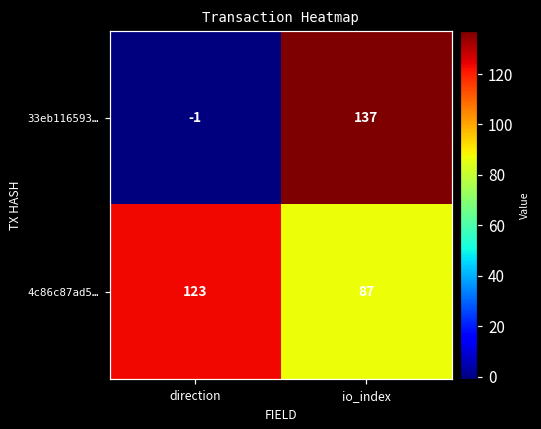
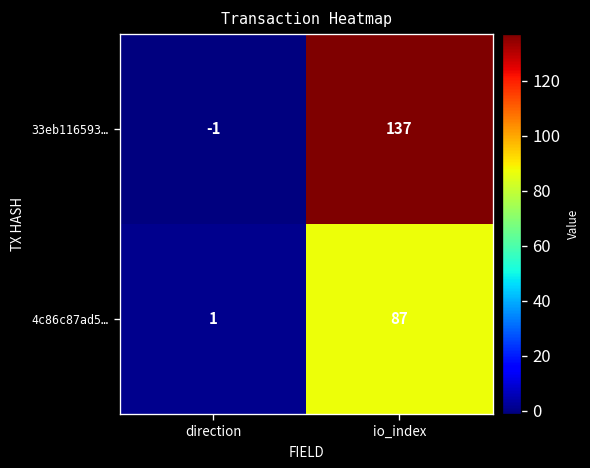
4c86c87ad5…, direction: 123 -> 1
